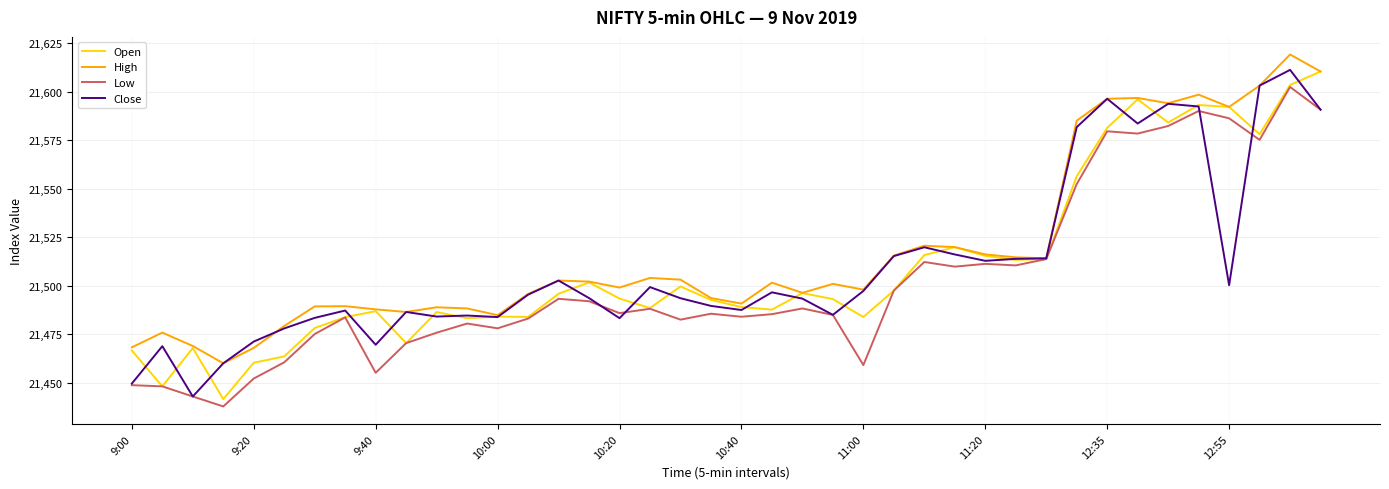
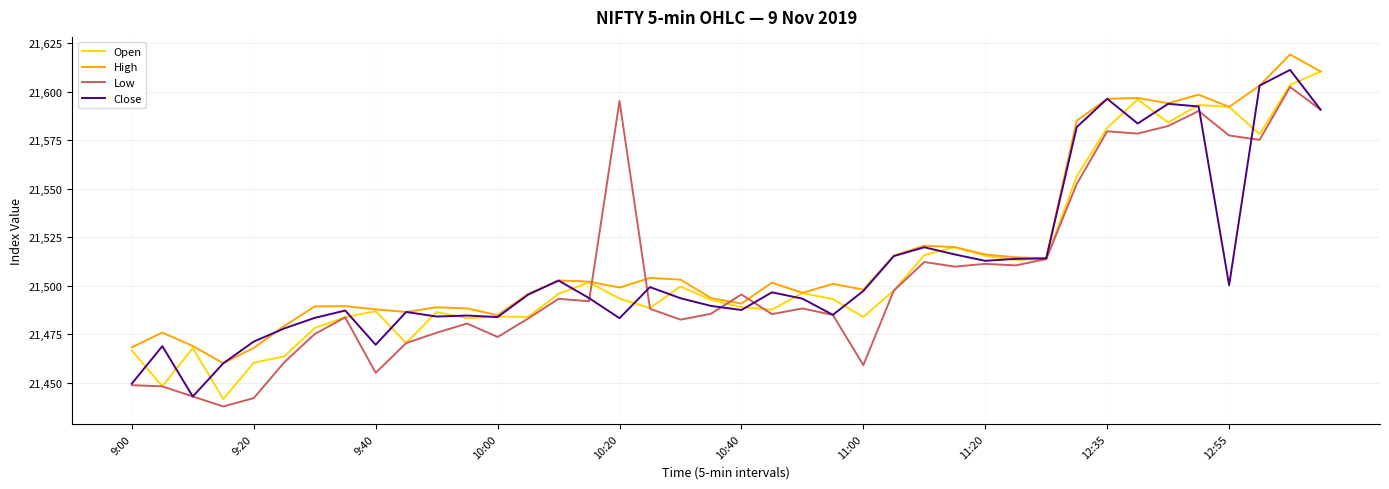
Low, 9:20: 21,452 -> 21,442
Low, 10:00: 21,478 -> 21,474
Low, 10:20: 21,486 -> 21,595
Low, 10:40: 21,484 -> 21,496
Low, 12:55: 21,586 -> 21,577
